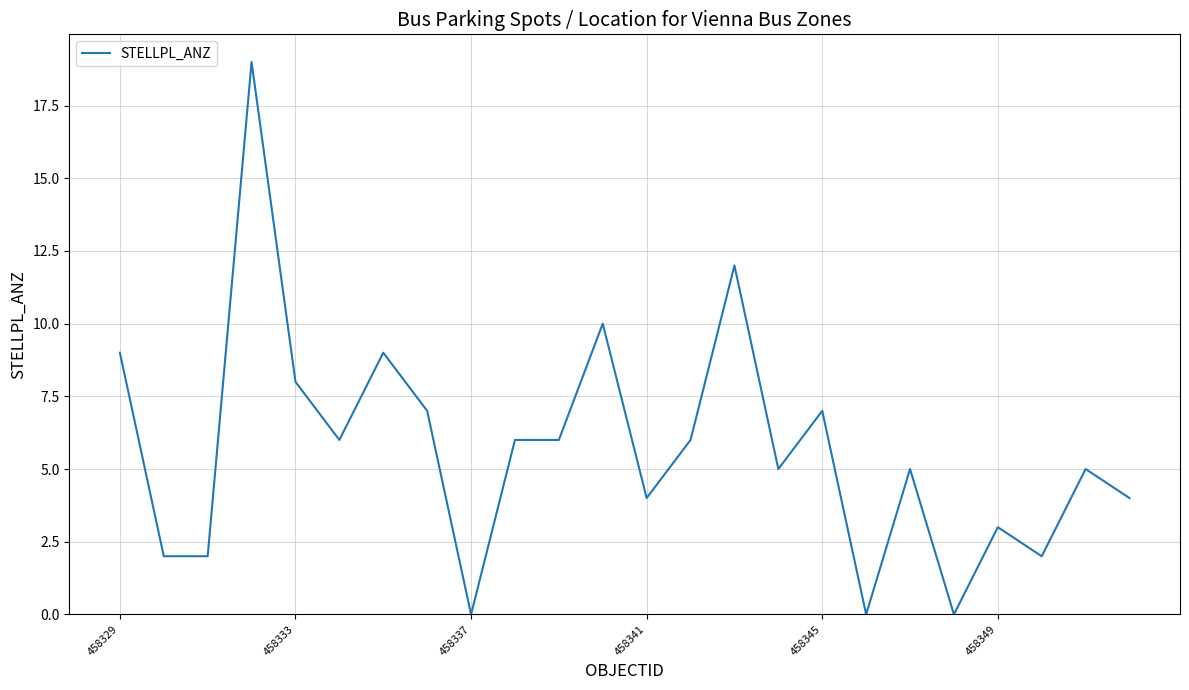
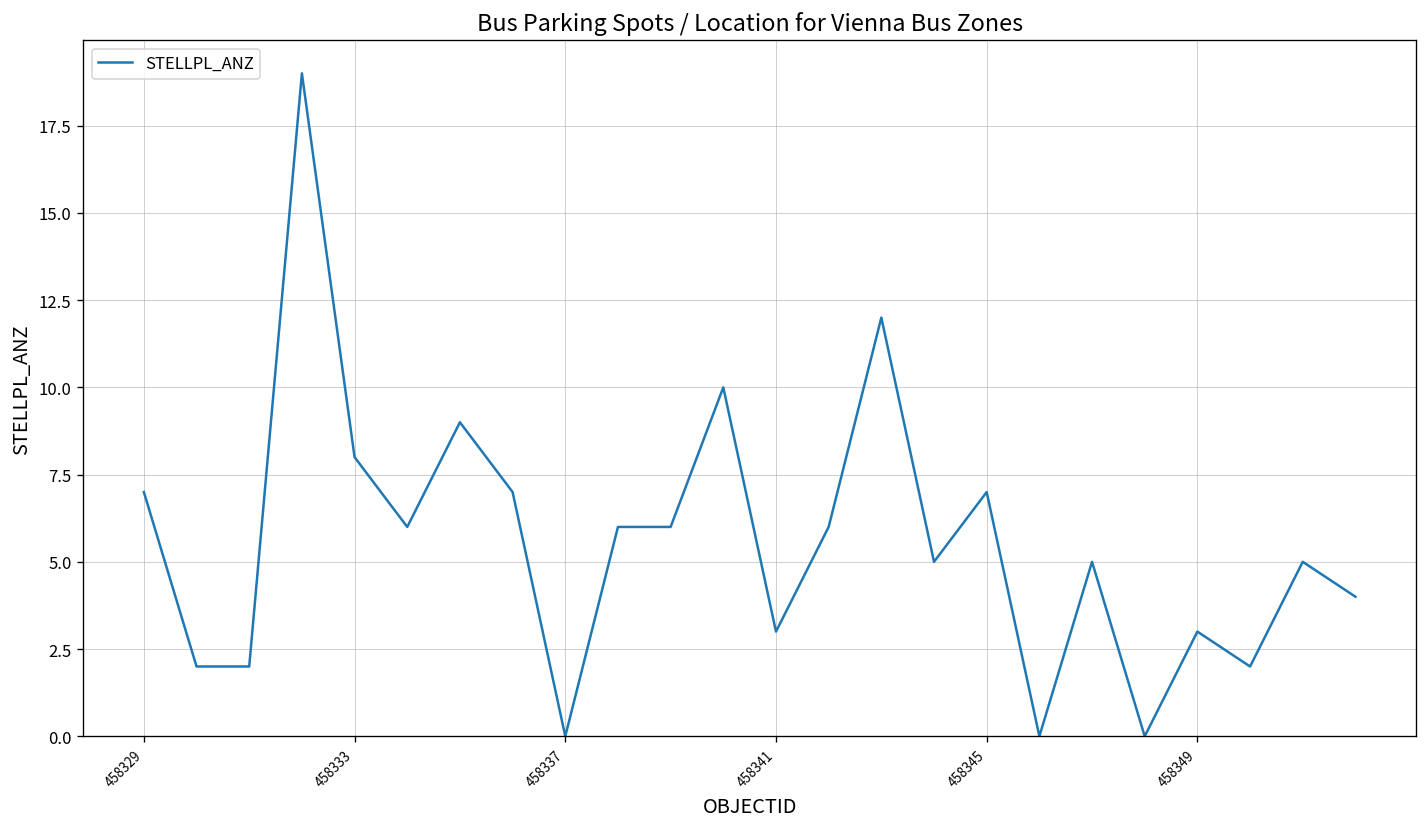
458329: 9 -> 7
458341: 4 -> 3
